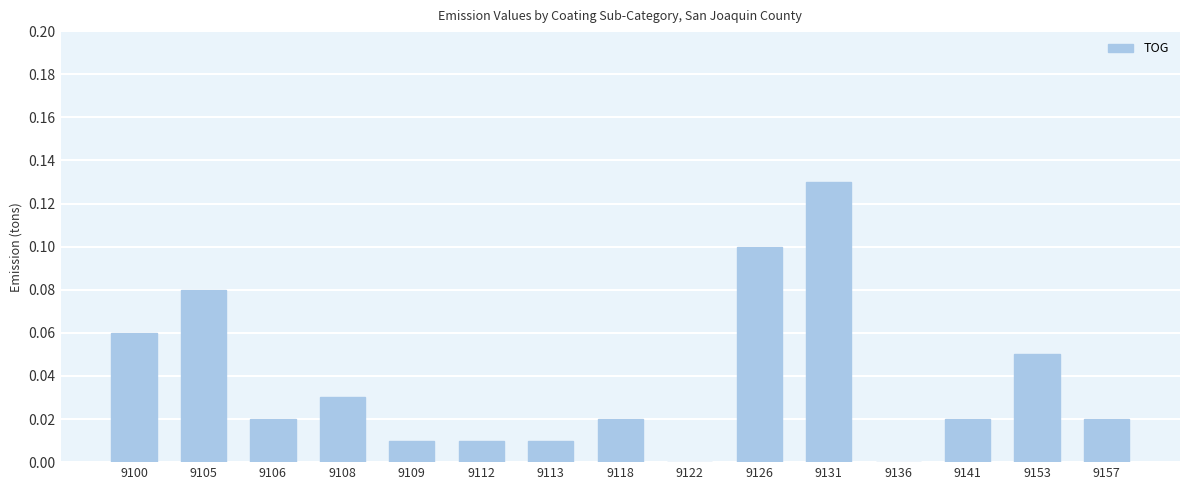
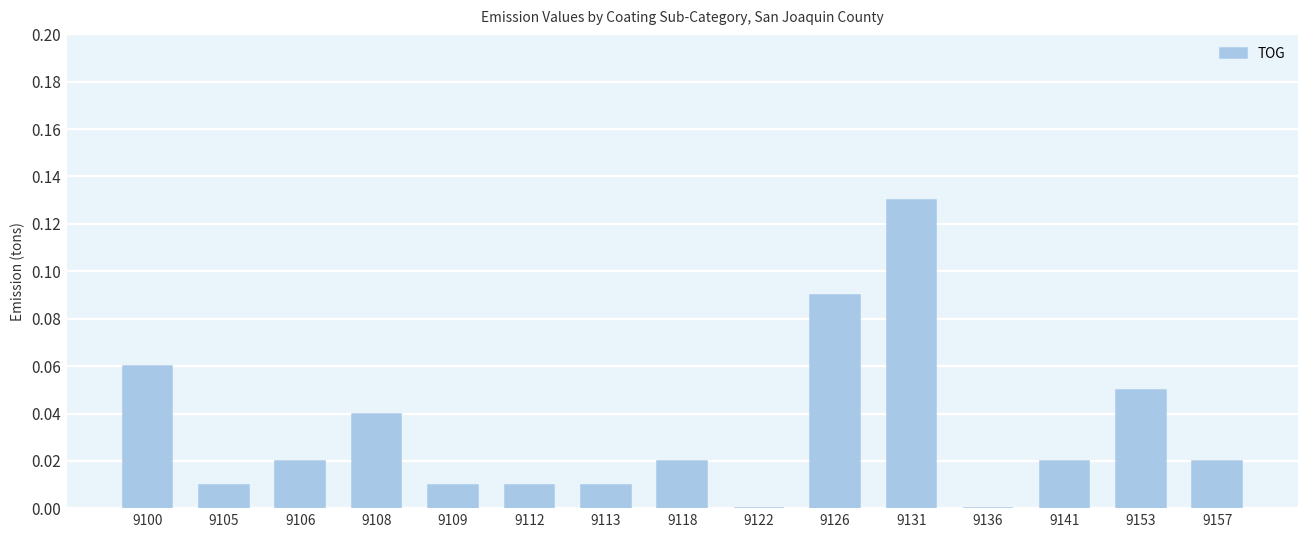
9105: 0.08 -> 0.01
9108: 0.03 -> 0.04
9126: 0.10 -> 0.09
